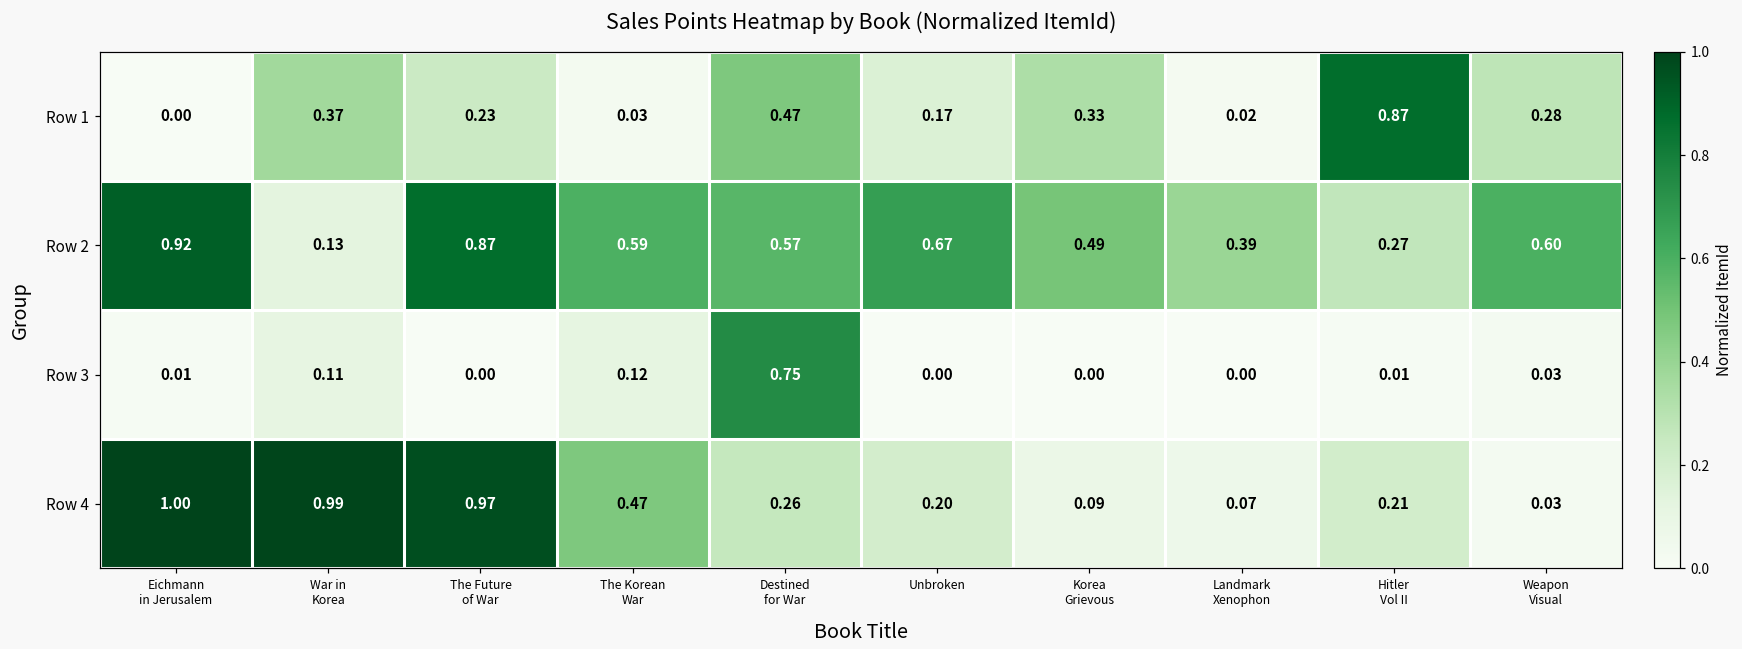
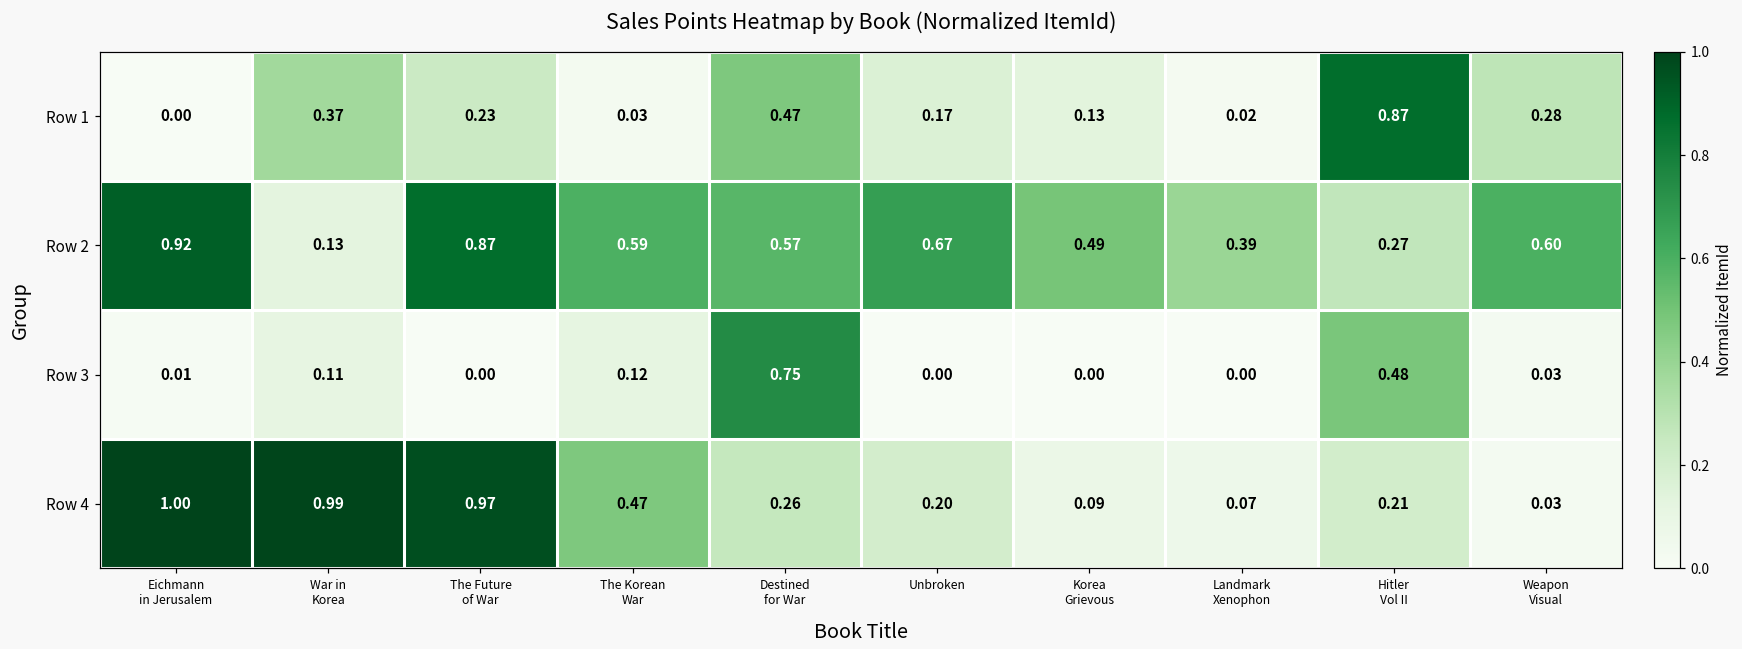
Row 1, Korea Grievous: 0.33 -> 0.13
Row 3, Hitler Vol II: 0.01 -> 0.48
